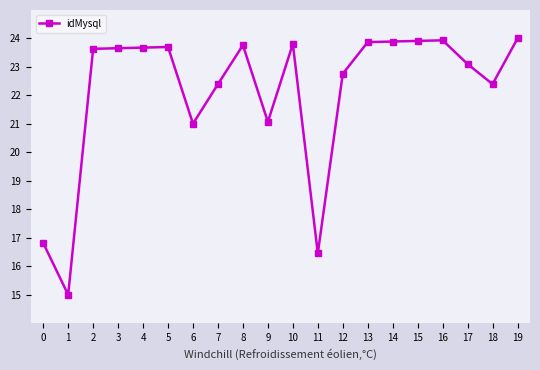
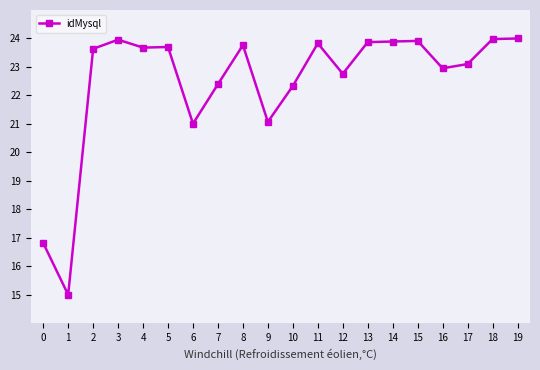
3: 23.7 -> 24.0
10: 23.8 -> 22.3
11: 16.5 -> 23.8
16: 23.9 -> 23.0
18: 22.4 -> 24.0
